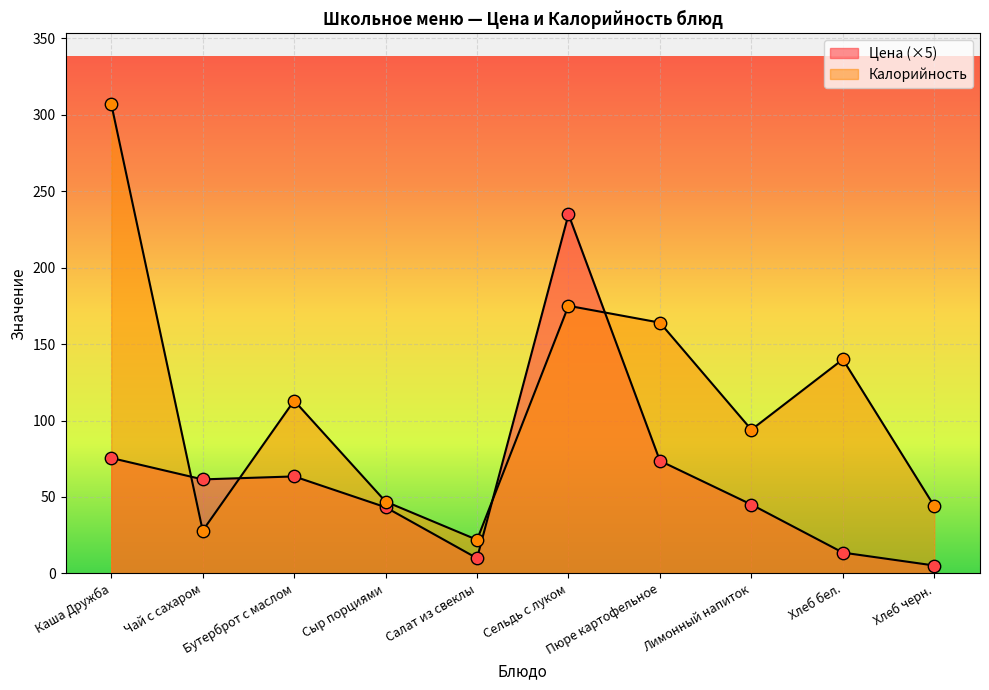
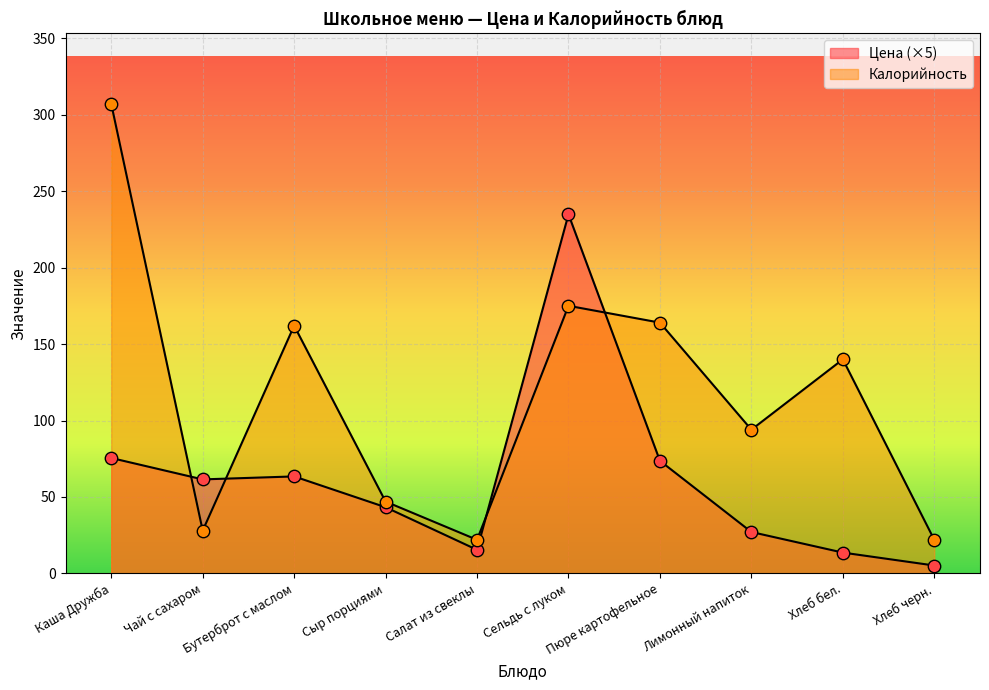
Калорийность, Бутерброт с маслом: 113 -> 162
Цена (×5), Салат из свеклы: 10 -> 15
Цена (×5), Лимонный напиток: 45 -> 27
Калорийность, Хлеб черн.: 44 -> 22
